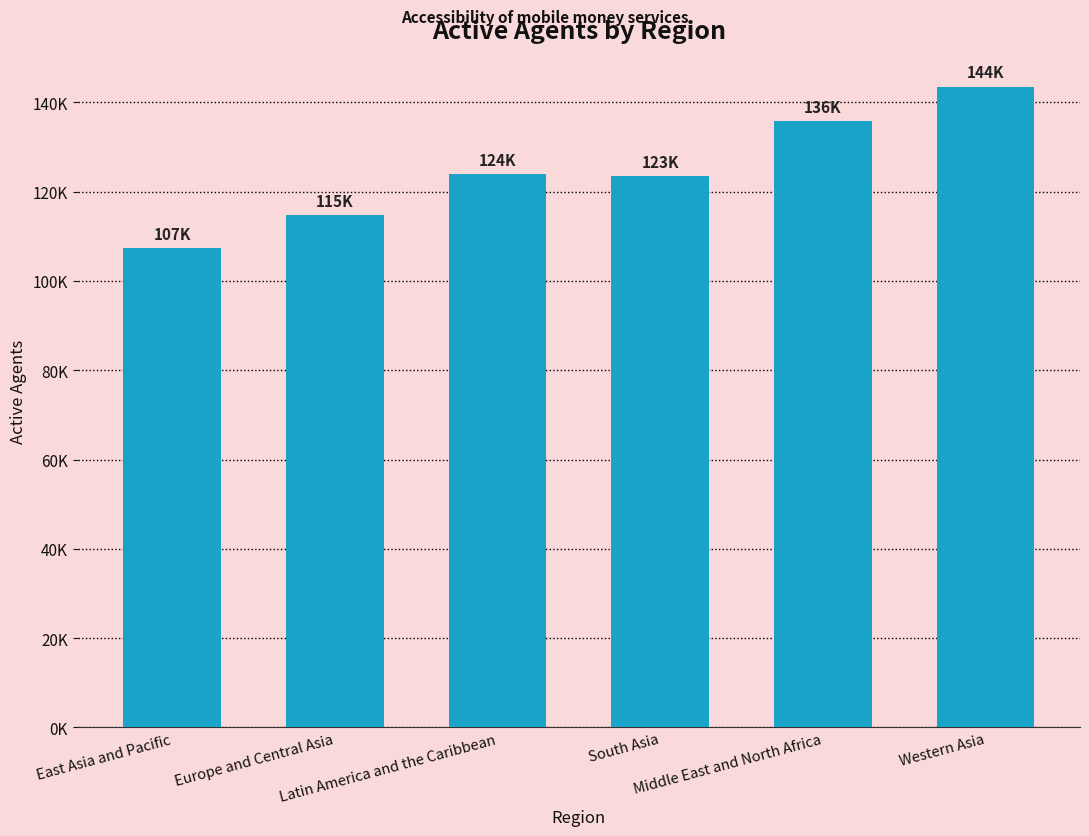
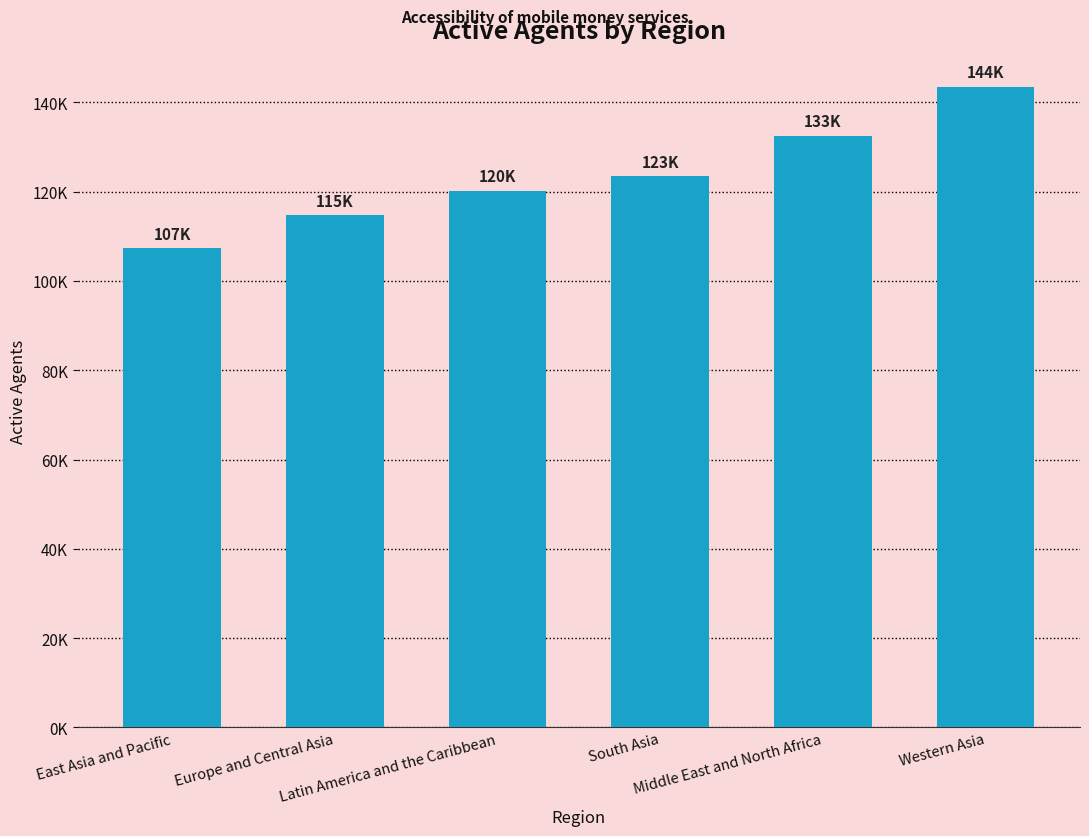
Latin America and the Caribbean: 124K -> 120K
Middle East and North Africa: 136K -> 133K
